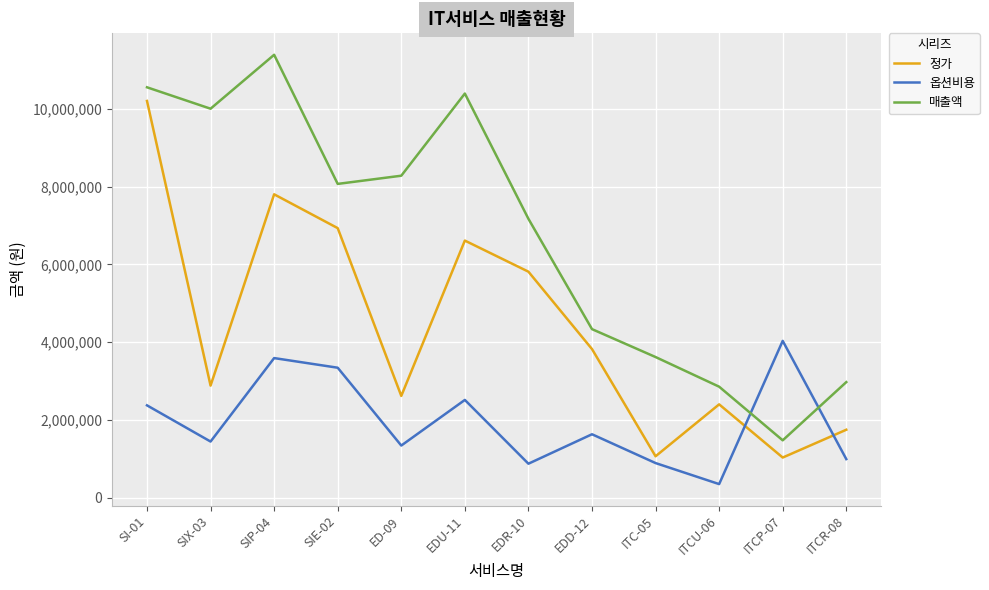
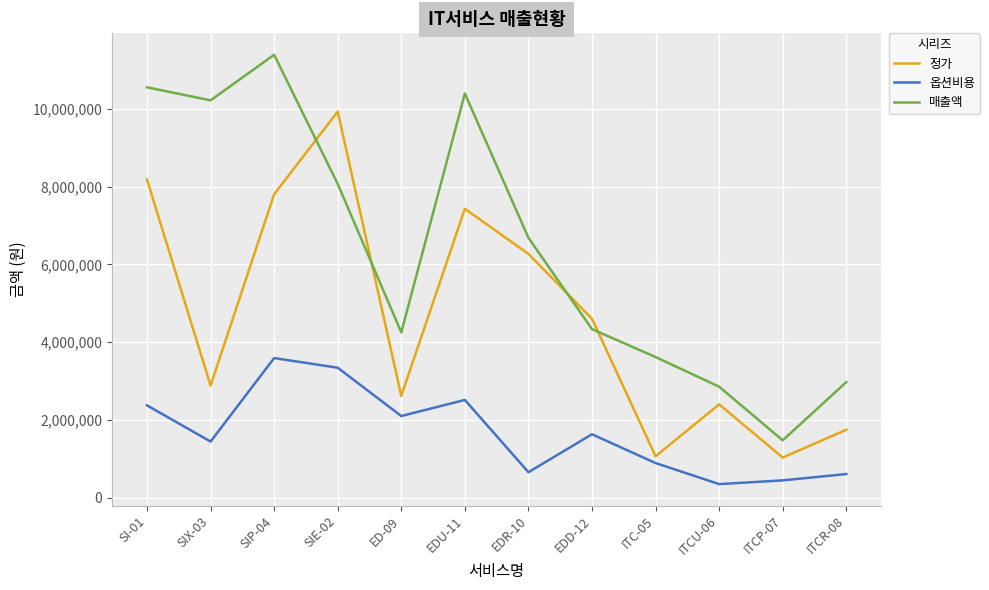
정가, SI-01: 10,200,000 -> 8,200,000
매출액, SIX-03: 10,000,000 -> 10,200,000
정가, SIE-02: 6,900,000 -> 9,900,000
옵션비용, ED-09: 1,300,000 -> 2,100,000
매출액, ED-09: 8,300,000 -> 4,200,000
정가, EDU-11: 6,600,000 -> 7,400,000
정가, EDR-10: 5,800,000 -> 6,300,000
옵션비용, EDR-10: 900,000 -> 700,000
매출액, EDR-10: 7,200,000 -> 6,700,000
정가, EDD-12: 3,800,000 -> 4,600,000
옵션비용, ITCP-07: 4,000,000 -> 400,000
옵션비용, ITCR-08: 1,000,000 -> 600,000
